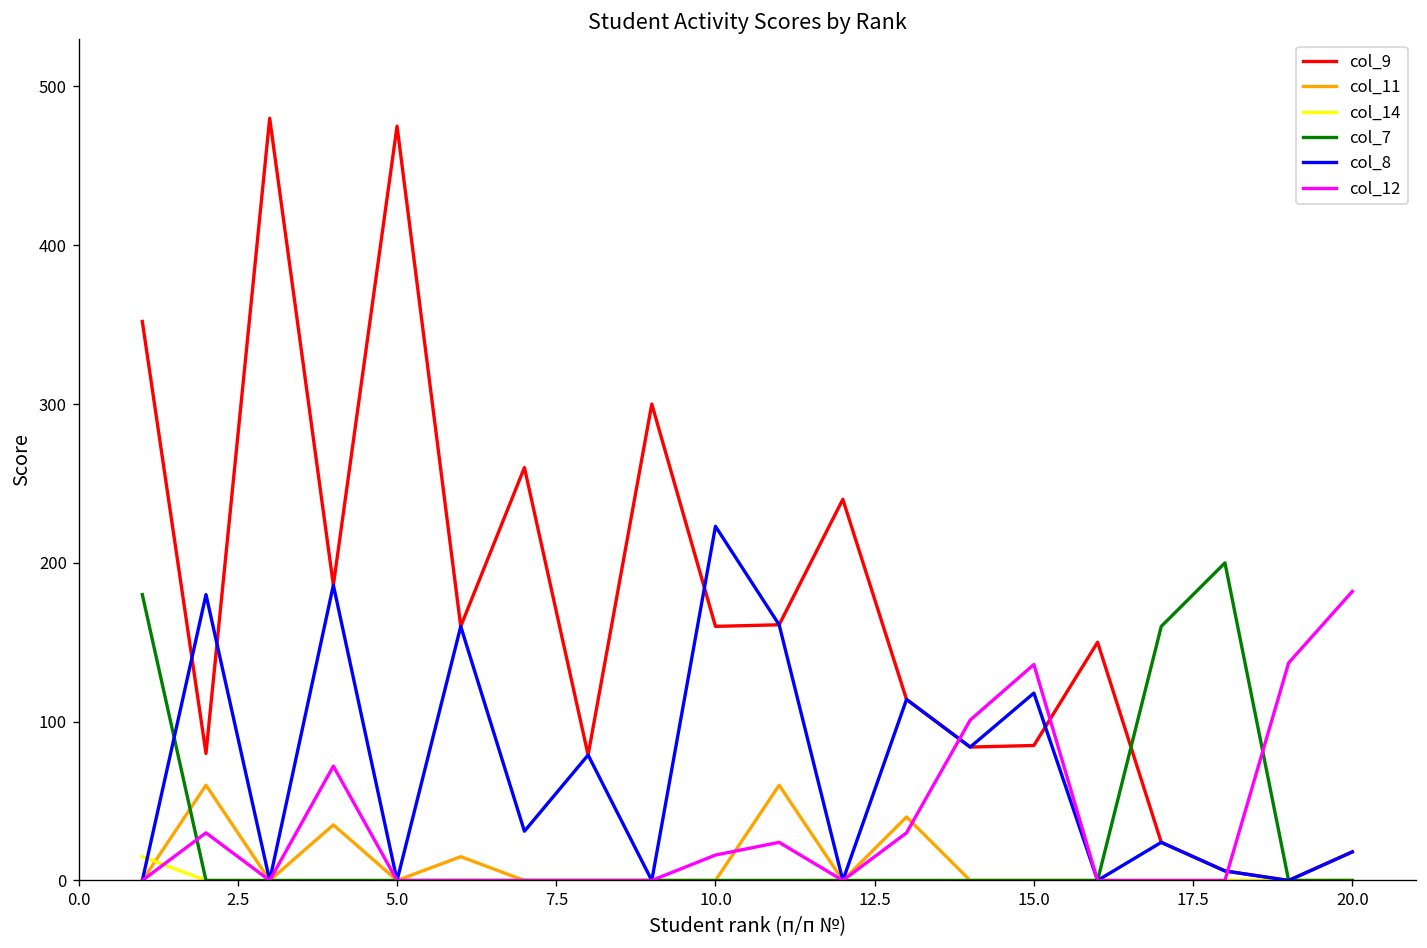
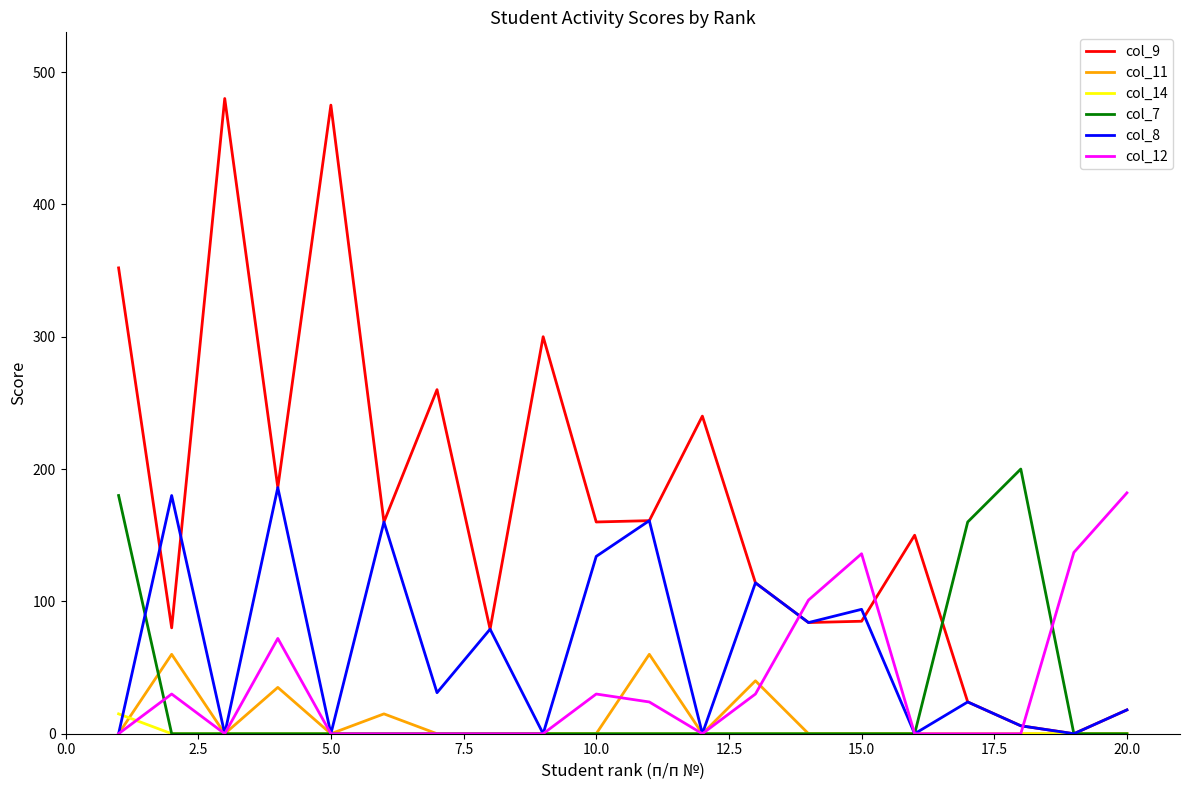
col_8, 10.0: 223 -> 134
col_12, 10.0: 16 -> 30
col_8, 15.0: 118 -> 94
